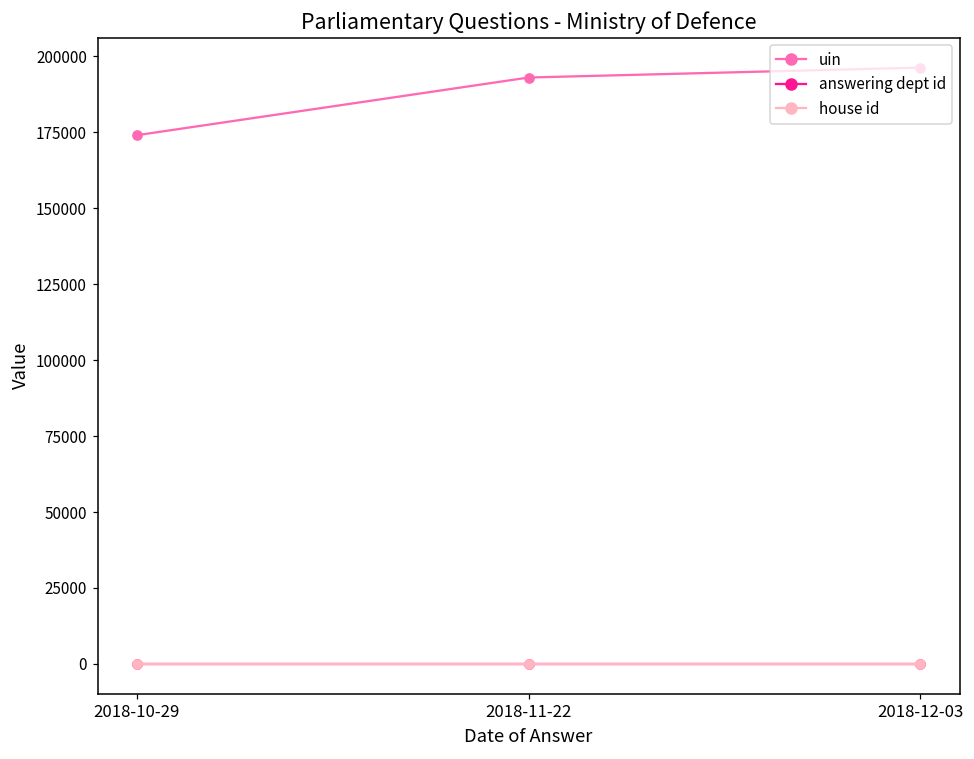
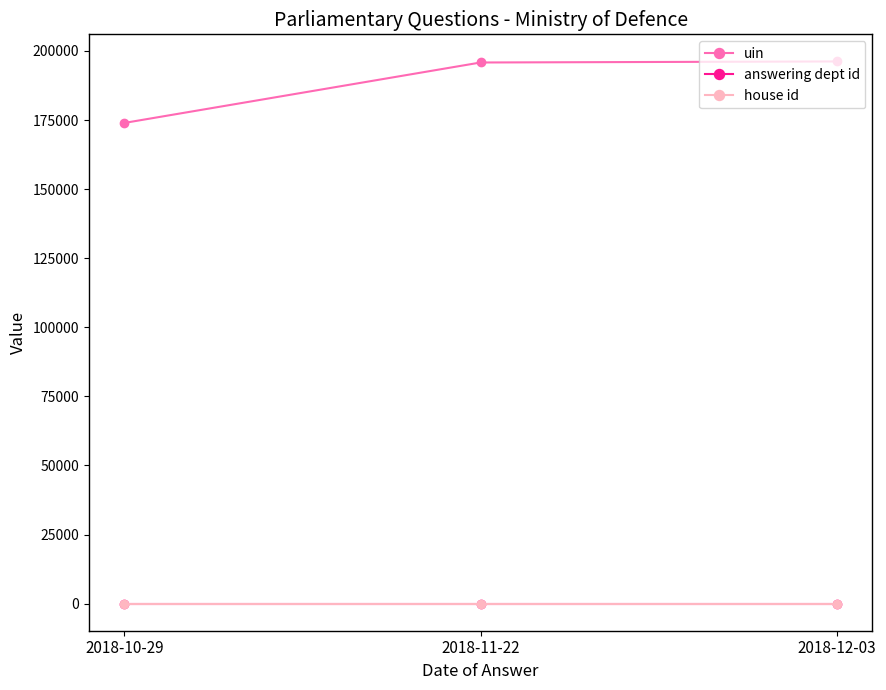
uin, 2018-11-22: 193000 -> 196000
